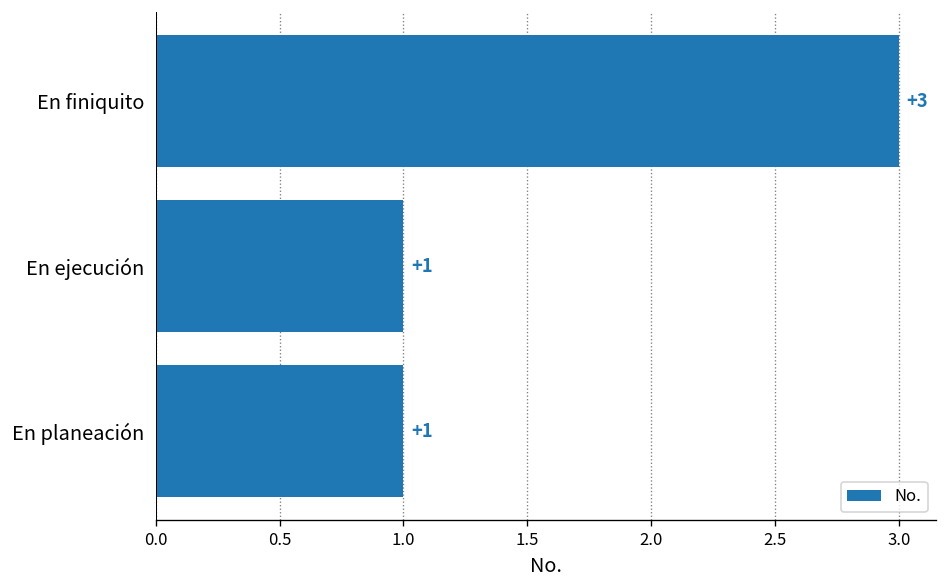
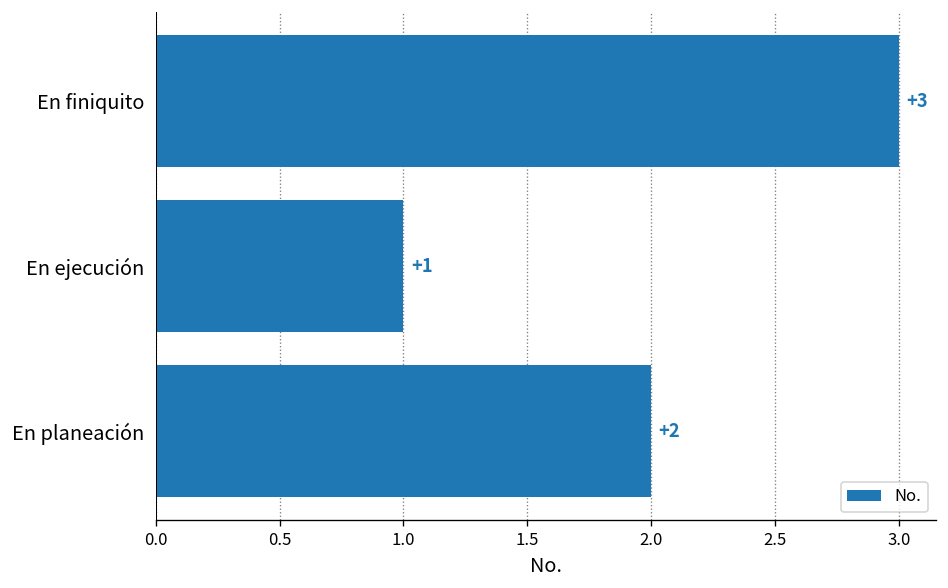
En planeación: +1 -> +2
